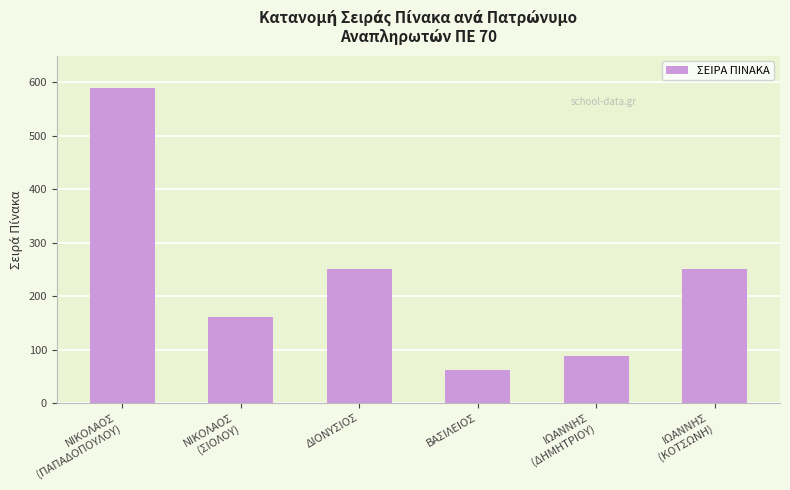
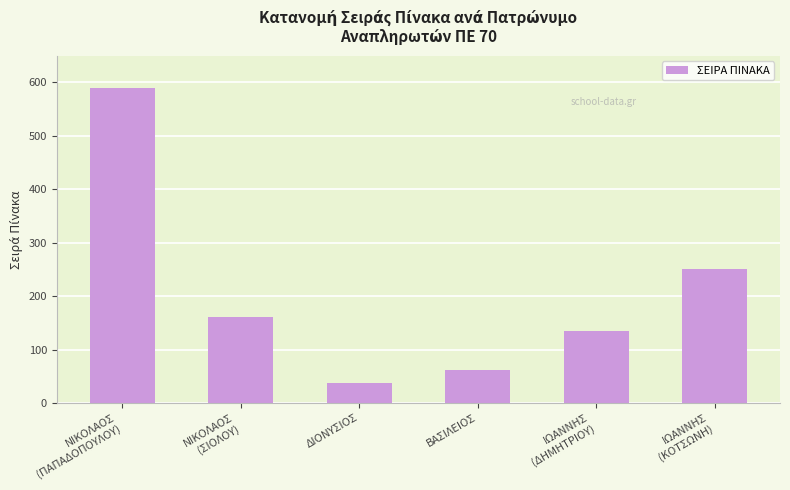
ΔΙΟΝΥΣΙΟΣ: 250 -> 40
ΙΩΑΝΝΗΣ (ΔΗΜΗΤΡΙΟΥ): 90 -> 130
